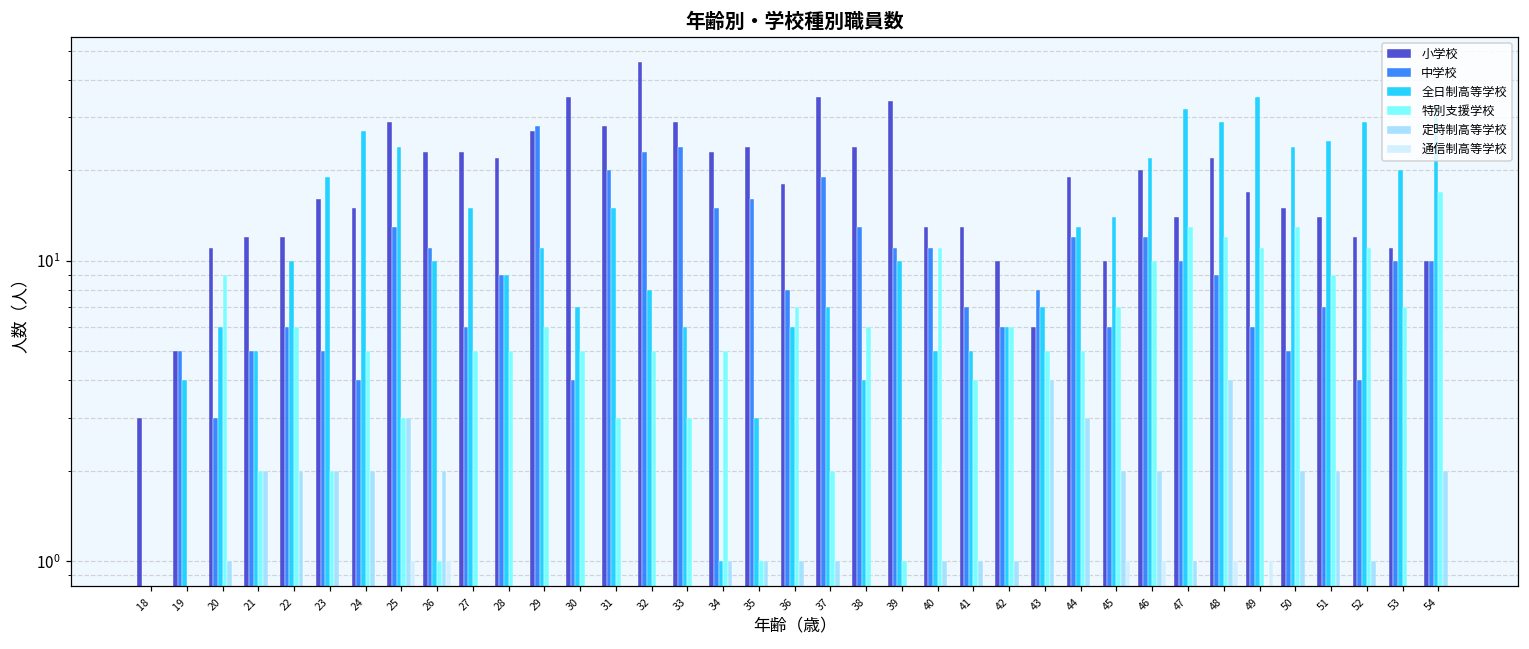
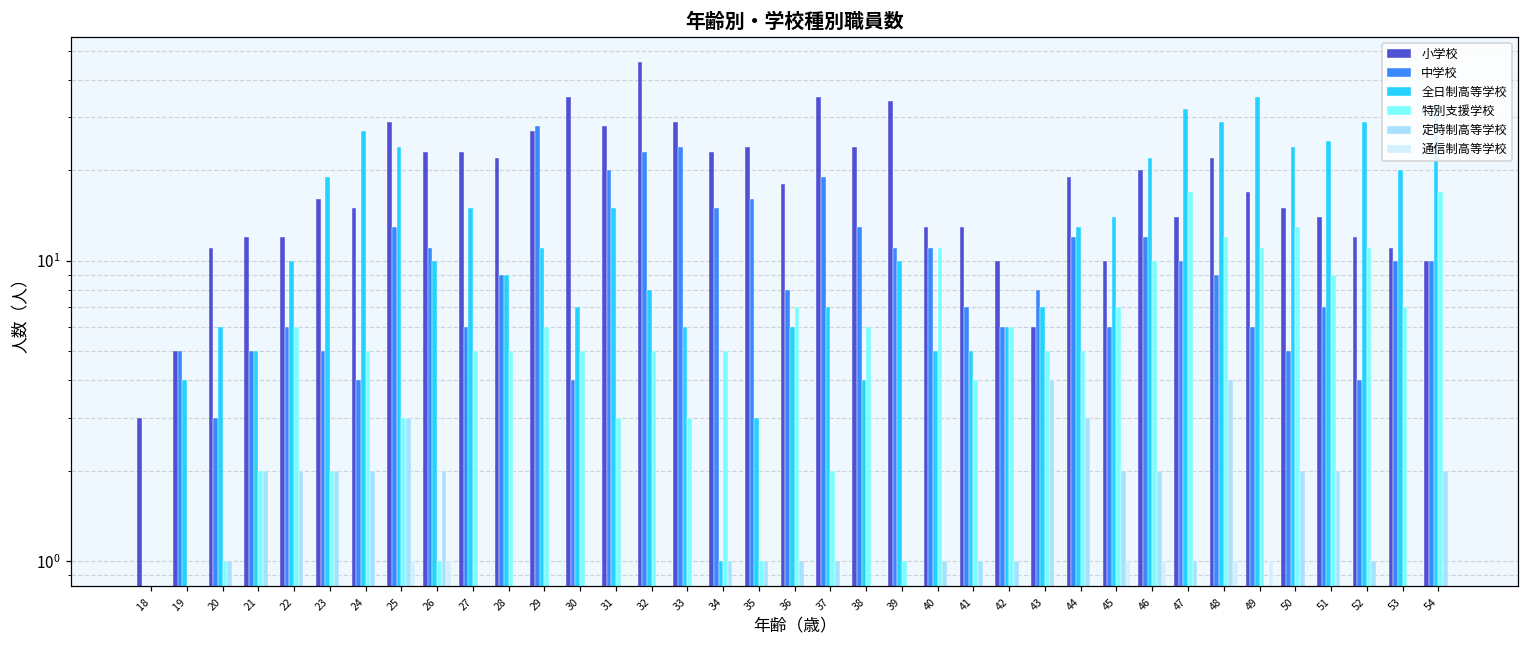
特別支援学校, 20: 9 -> 1
特別支援学校, 47: 13 -> 17
